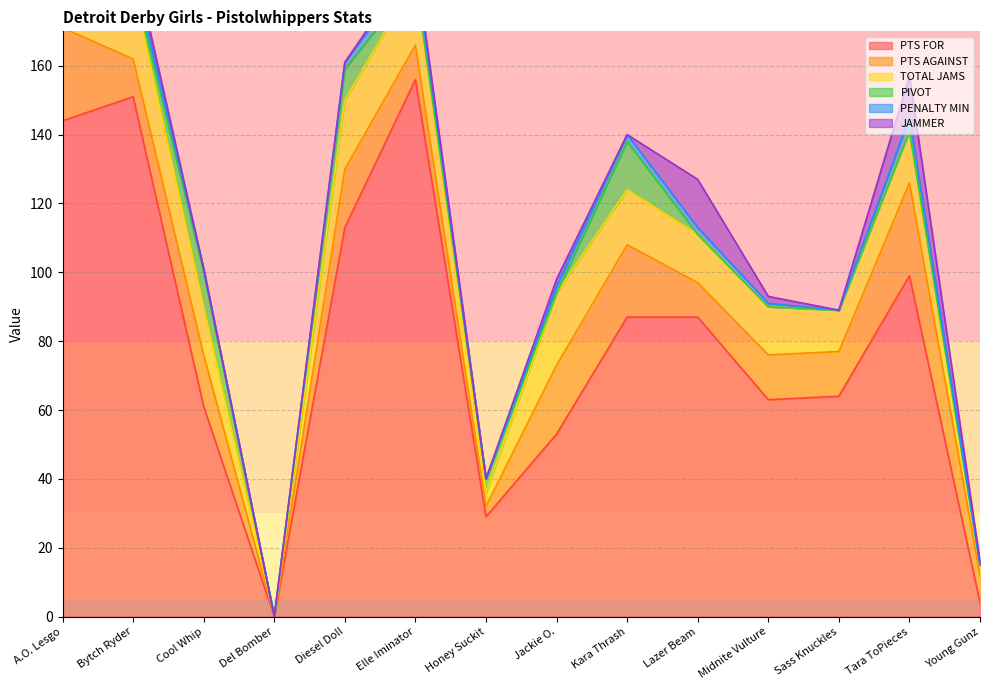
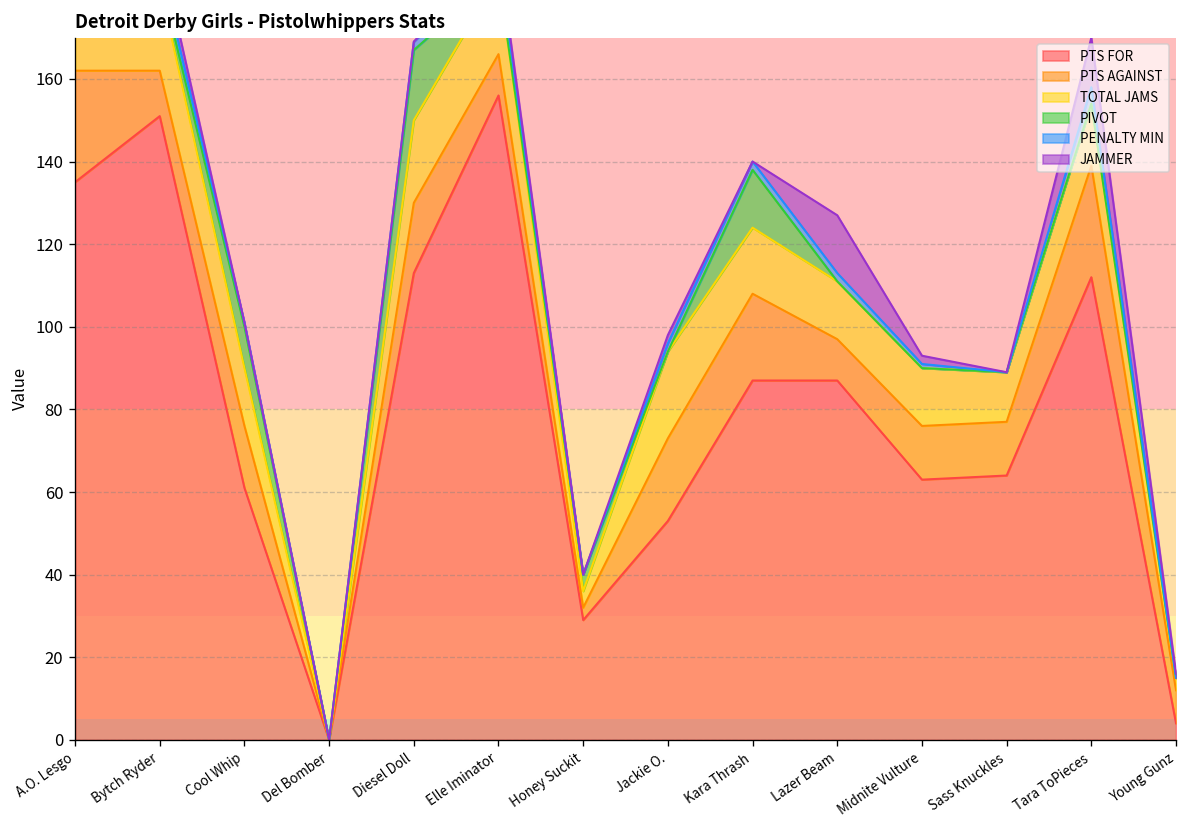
PTS FOR, A.O. Lesgo: 144 -> 135
PIVOT, Diesel Doll: 9 -> 17
PTS FOR, Tara ToPieces: 99 -> 112
